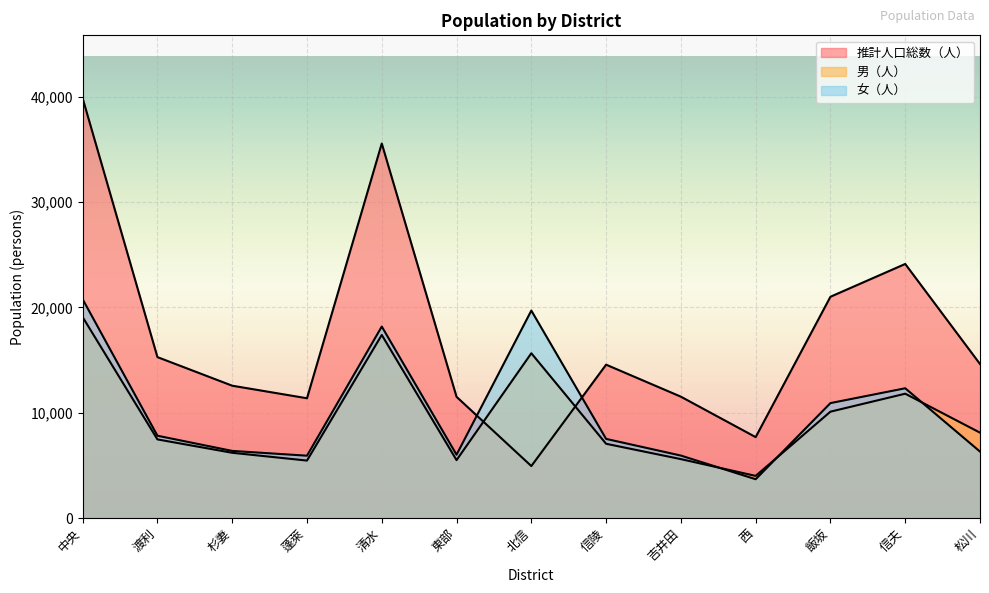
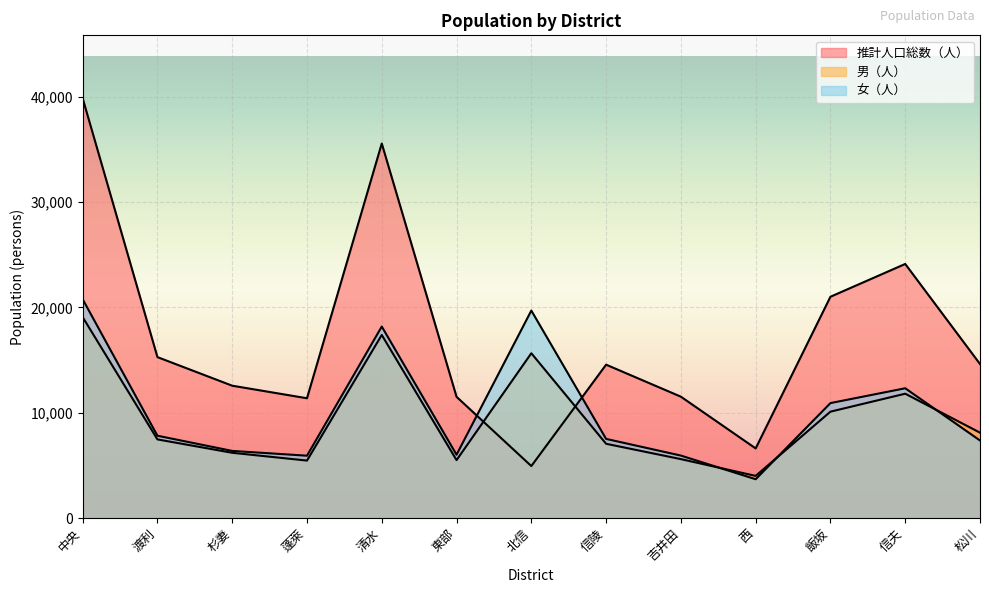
推計人口総数（人）, 西: 7,700 -> 6,600
女（人）, 松川: 6,300 -> 7,400
